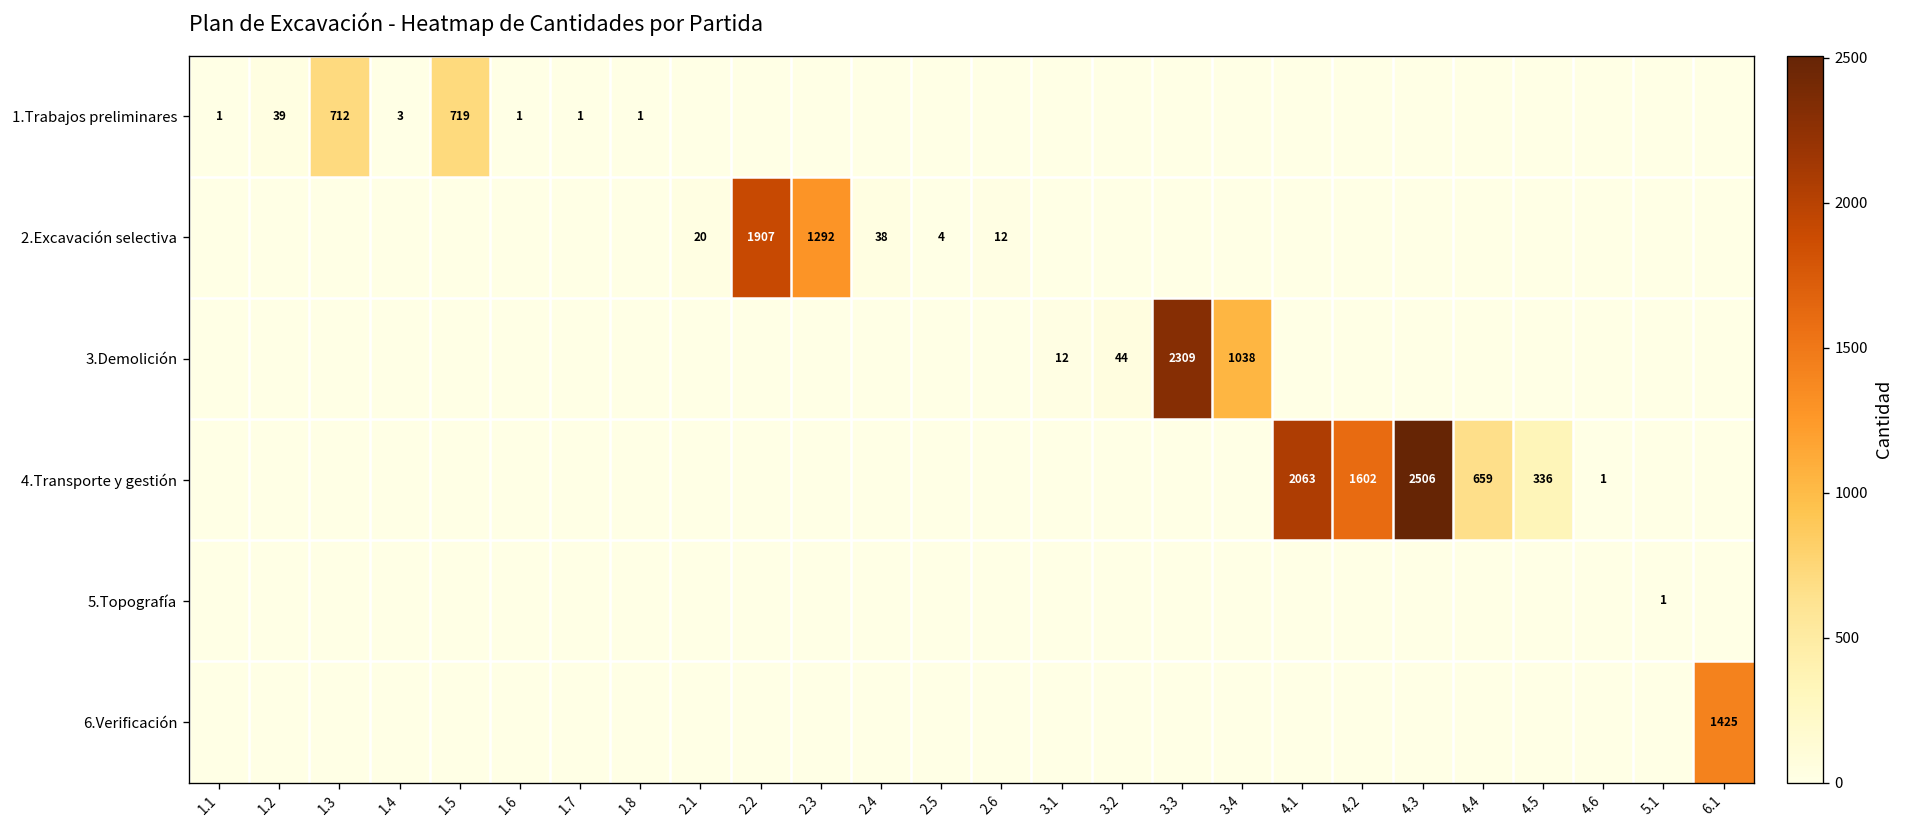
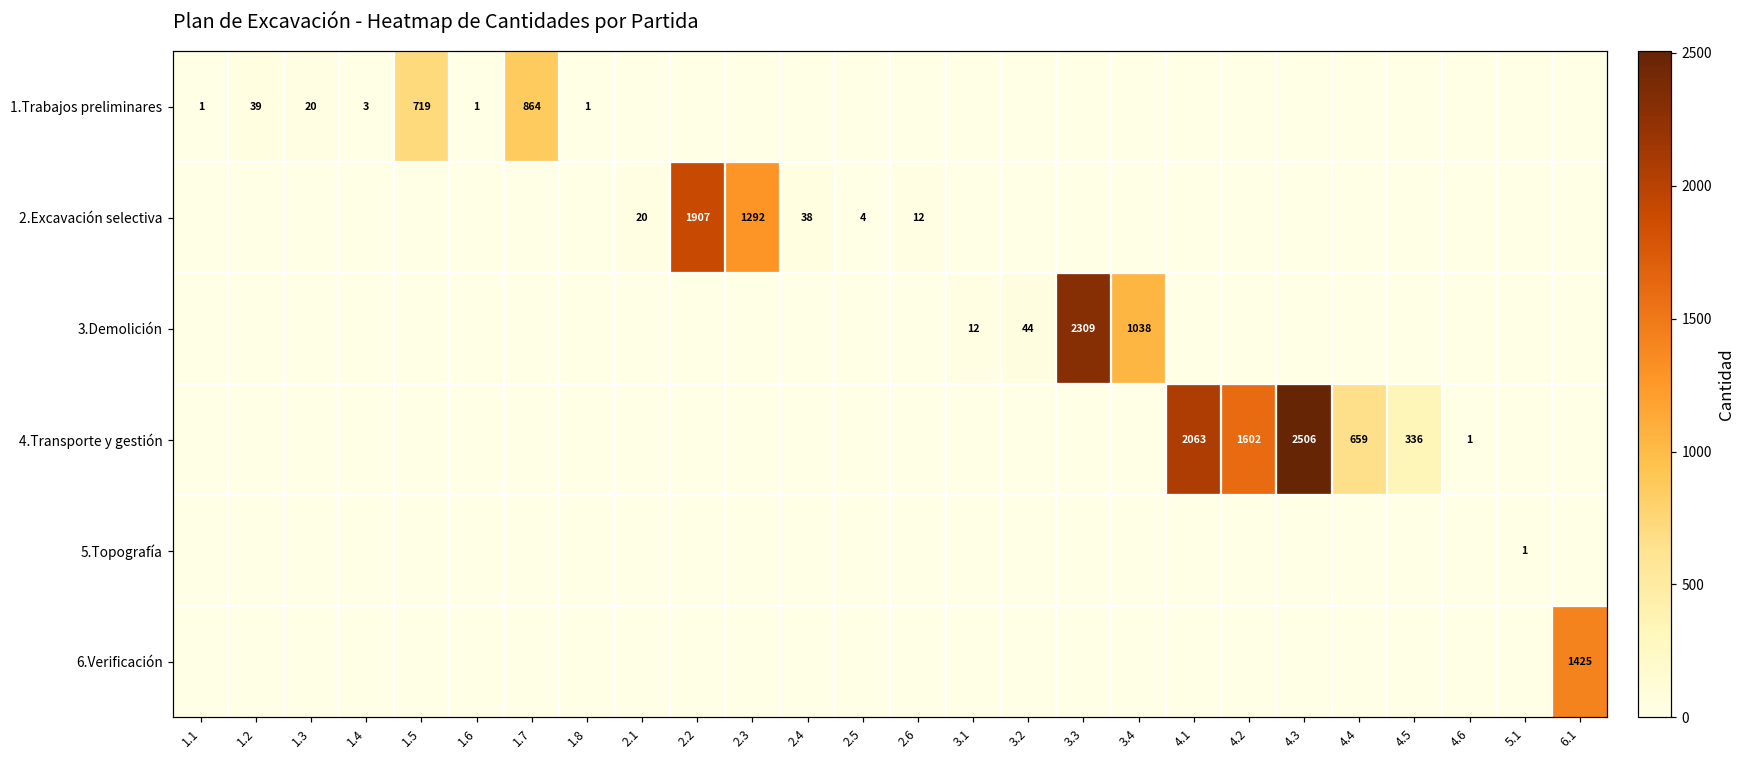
1.Trabajos preliminares, 1.3: 712 -> 20
1.Trabajos preliminares, 1.7: 1 -> 864
